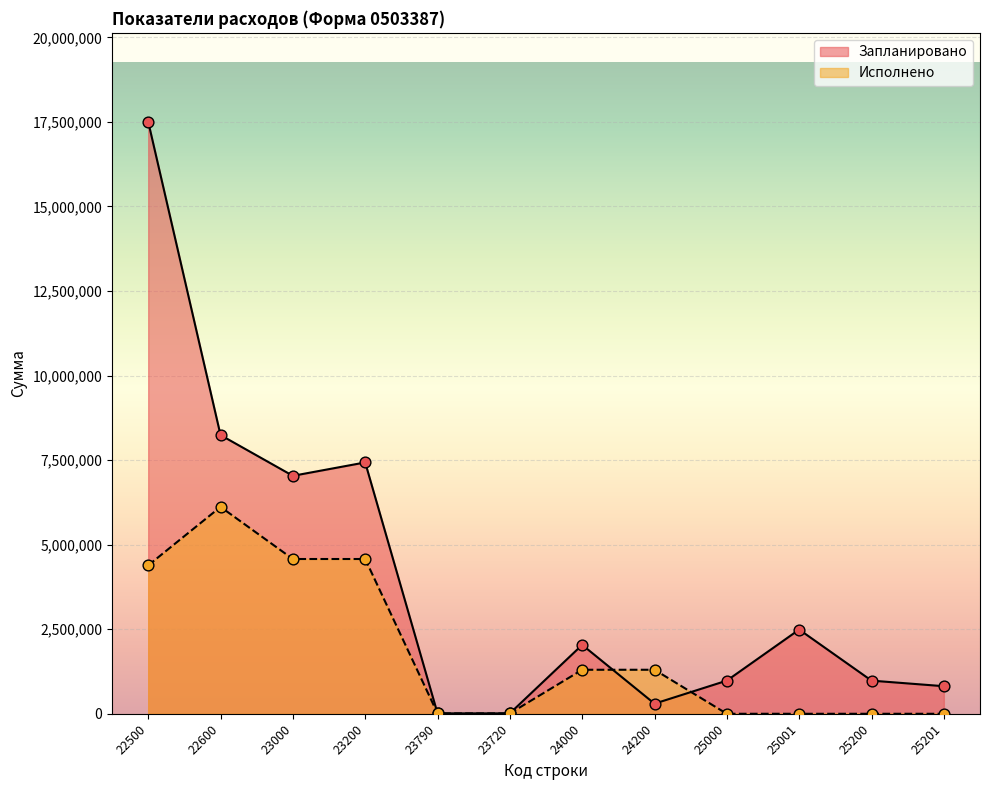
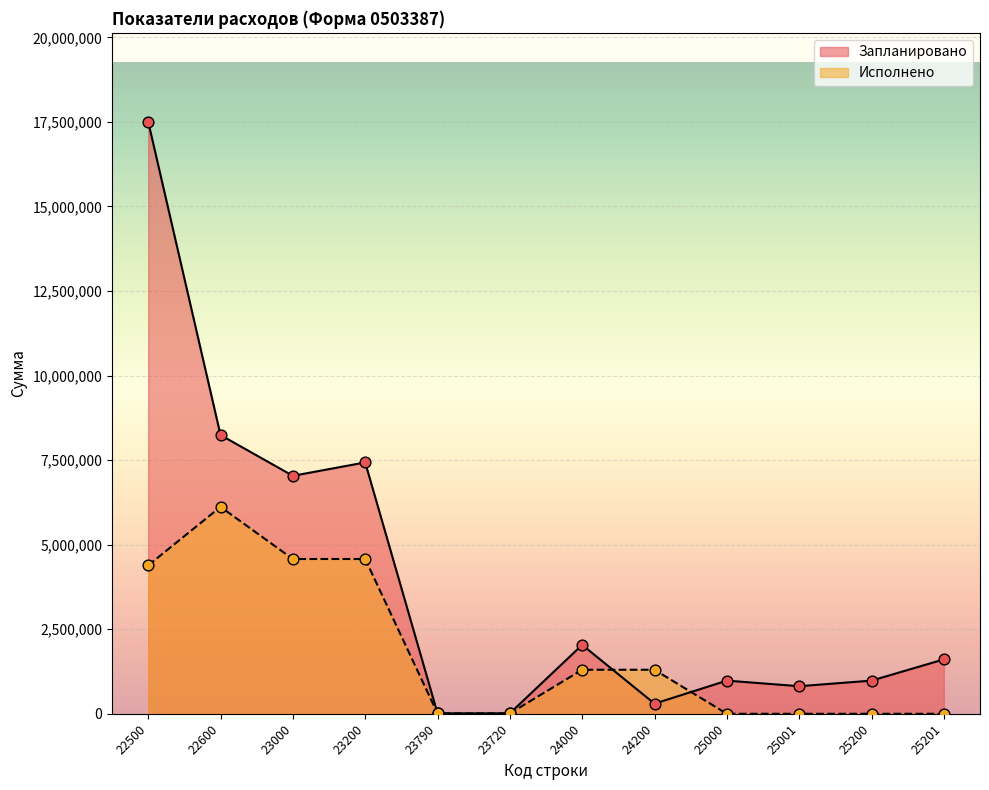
Запланировано, 25001: 2,500,000 -> 800,000
Запланировано, 25201: 800,000 -> 1,600,000
